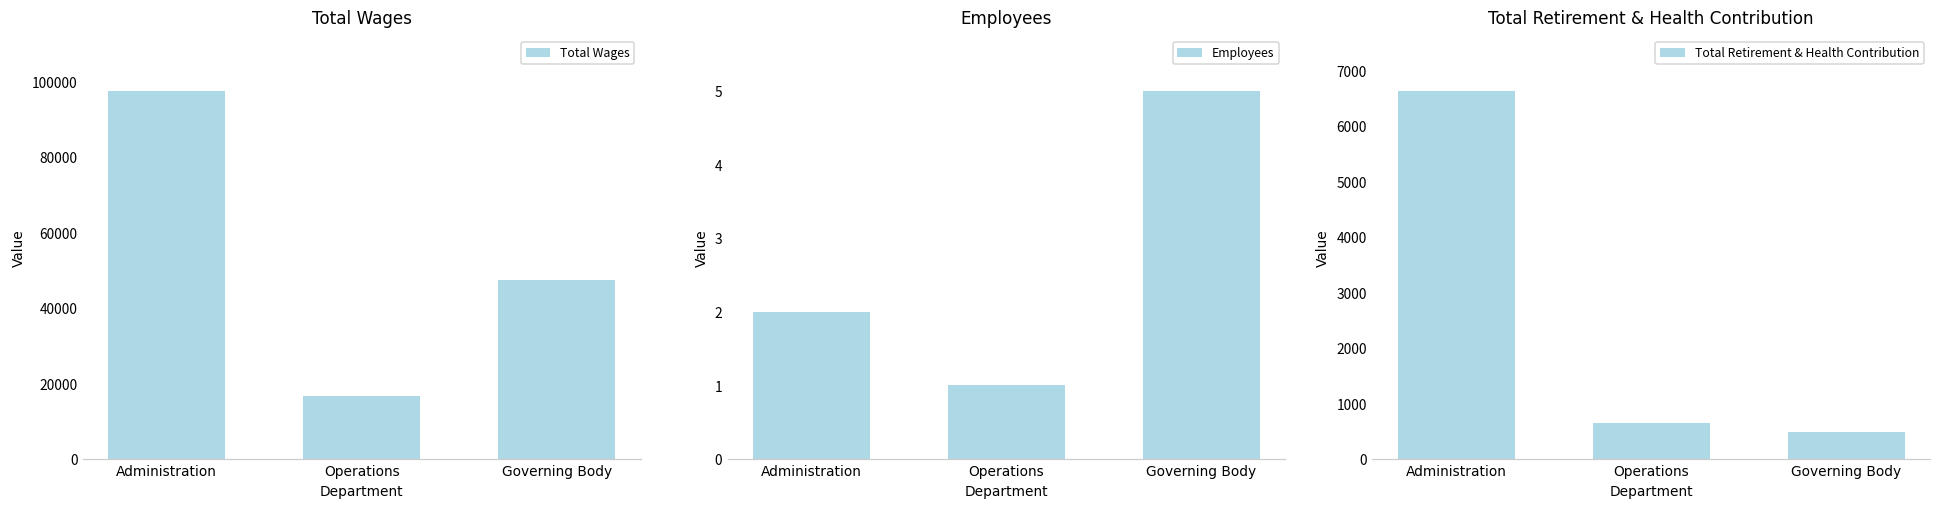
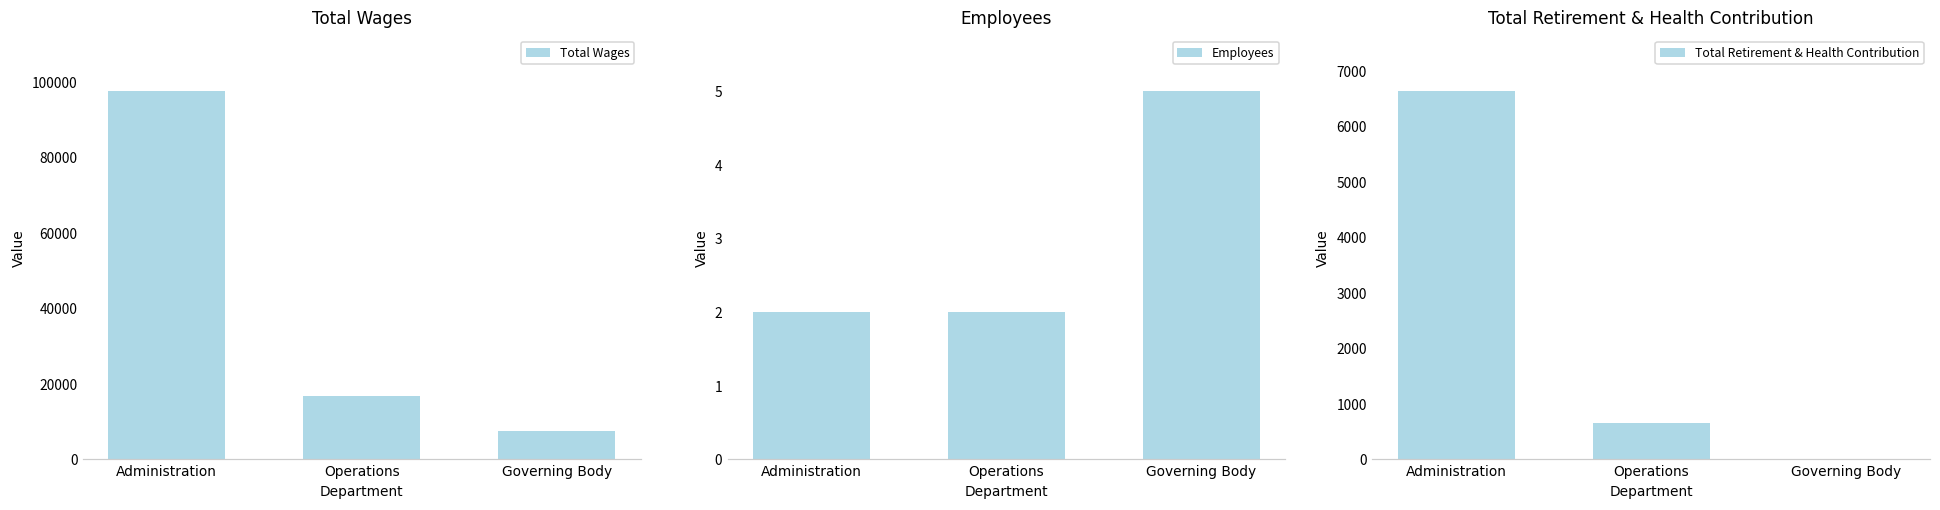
Total Wages, Governing Body: 47000 -> 8000
Employees, Operations: 1 -> 2
Total Retirement & Health Contribution, Governing Body: 500 -> 0
